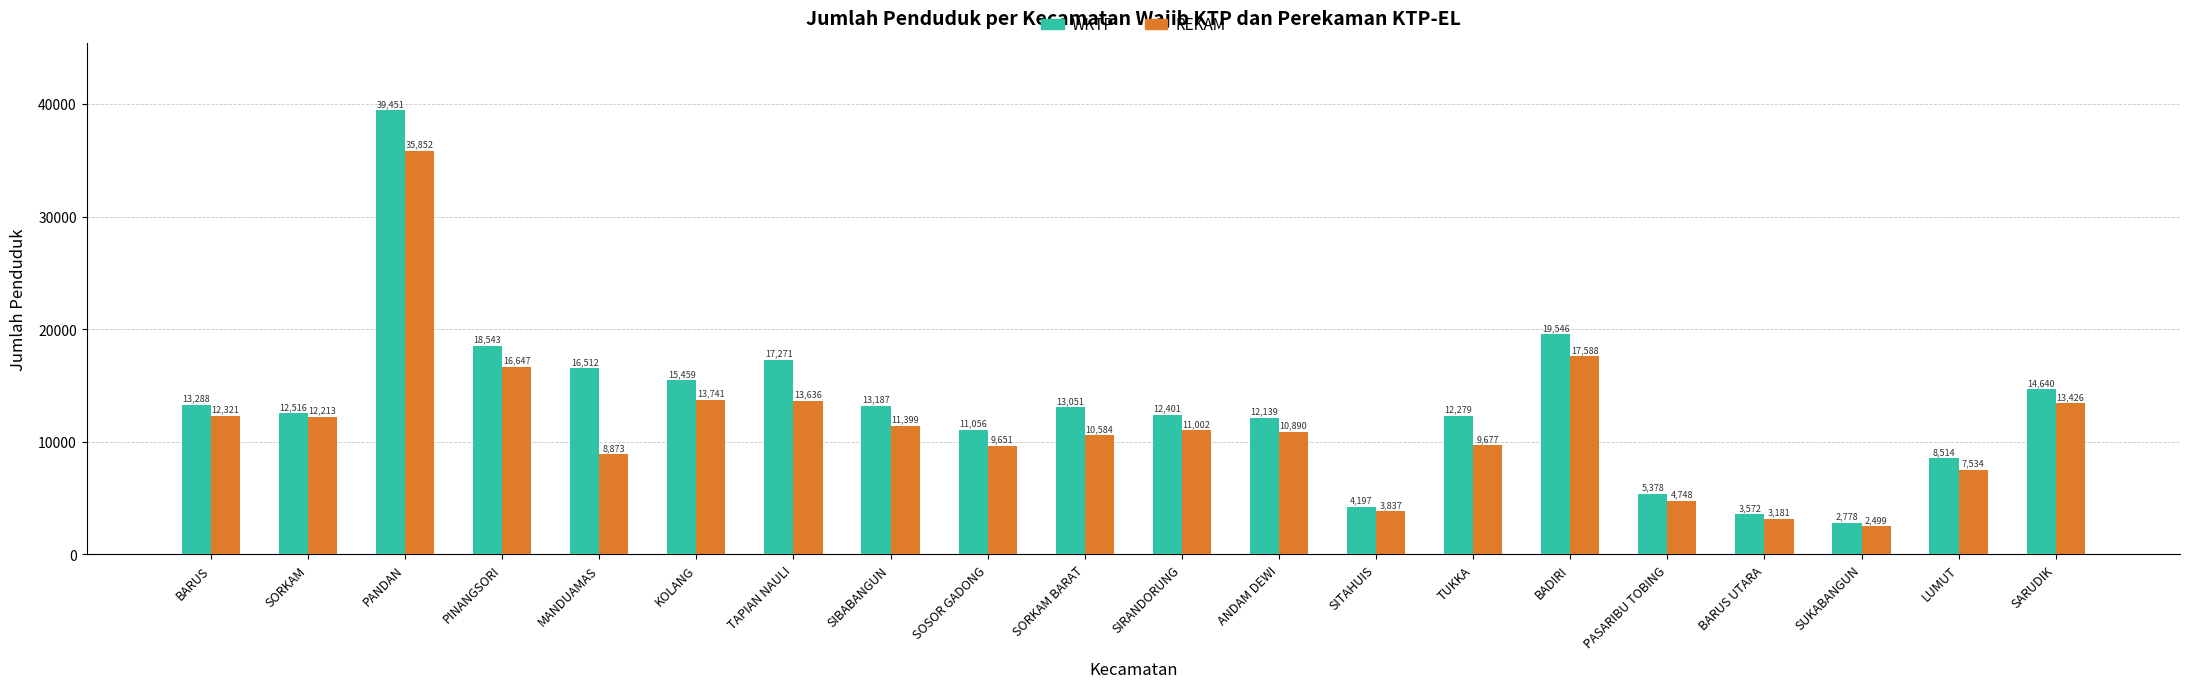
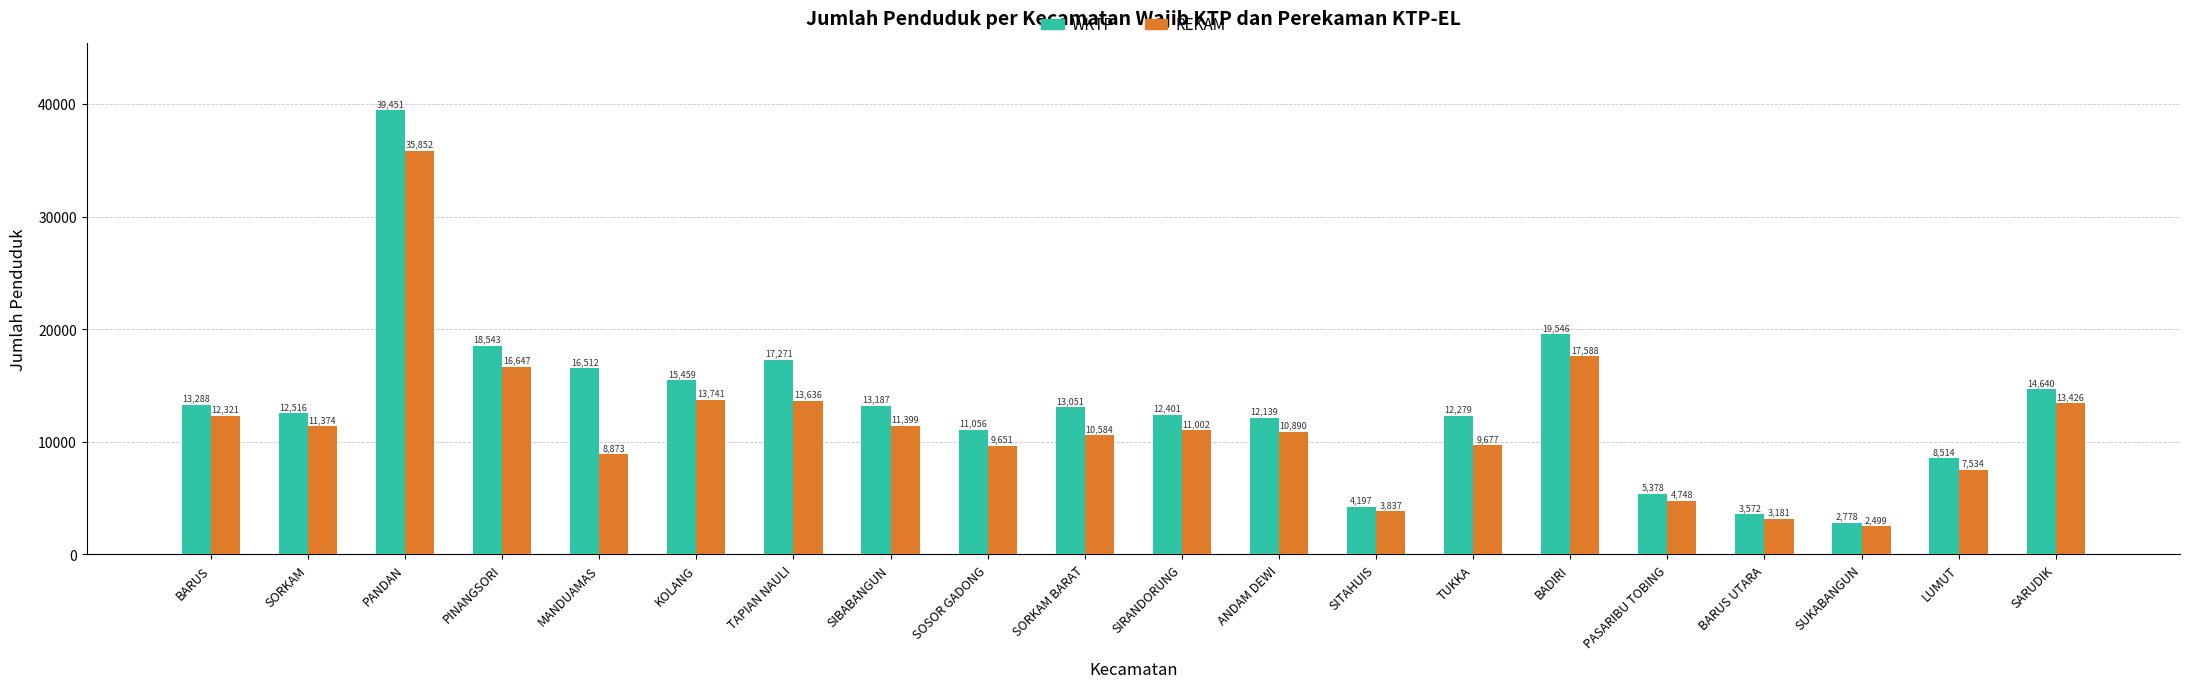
REKAM, SORKAM: 12,213 -> 11,374
